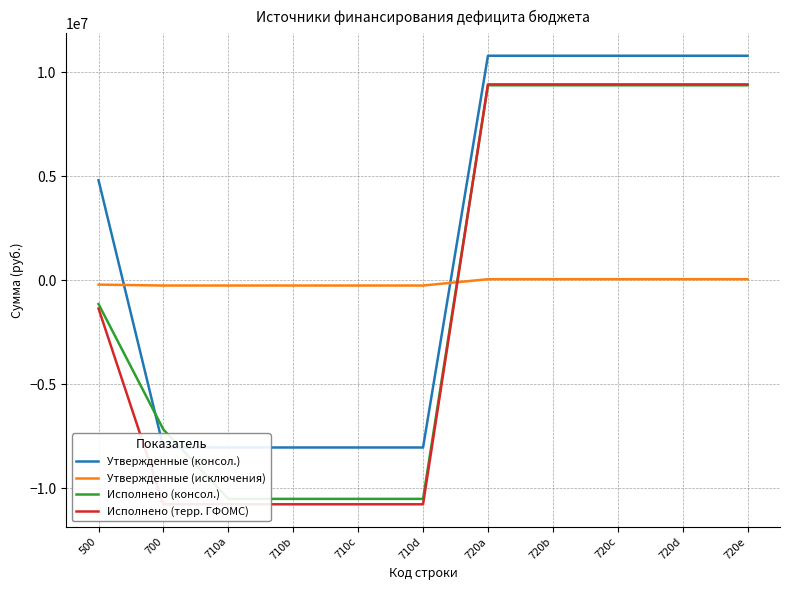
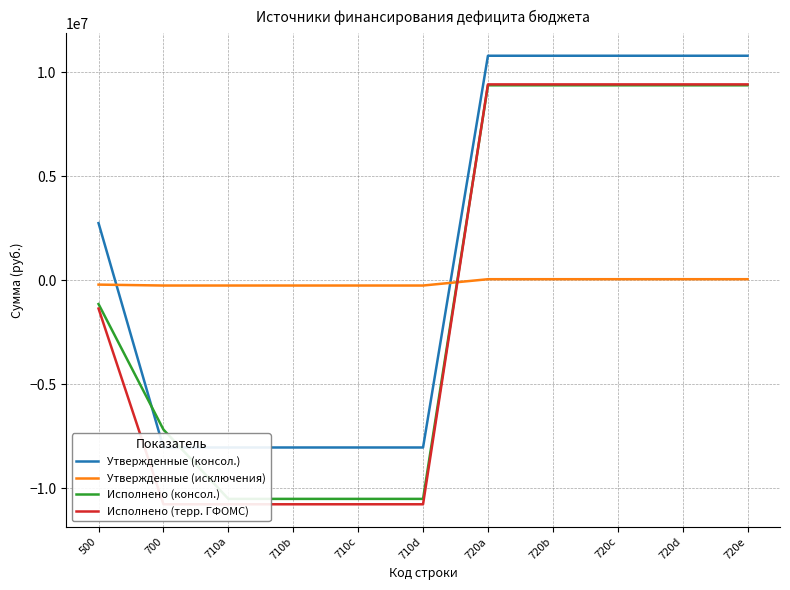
Утвержденные (консол.), 500: 4800000 -> 2700000
